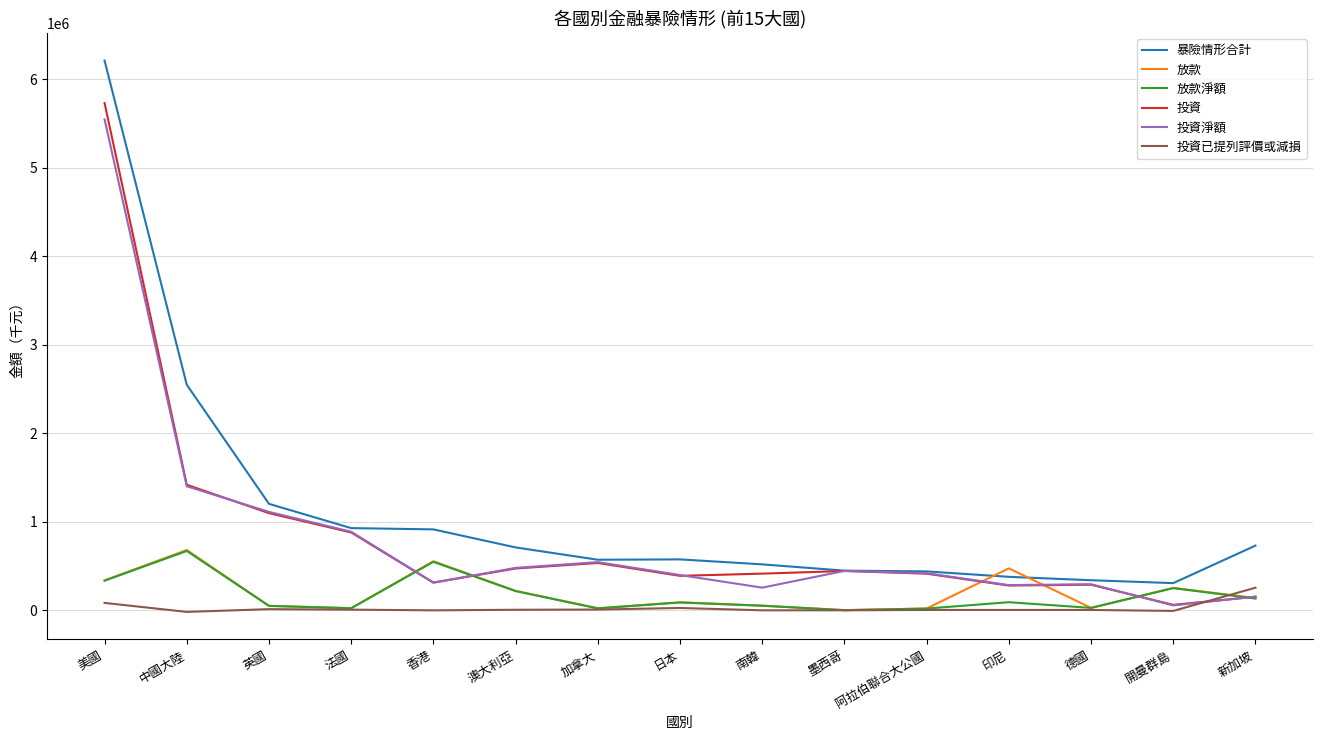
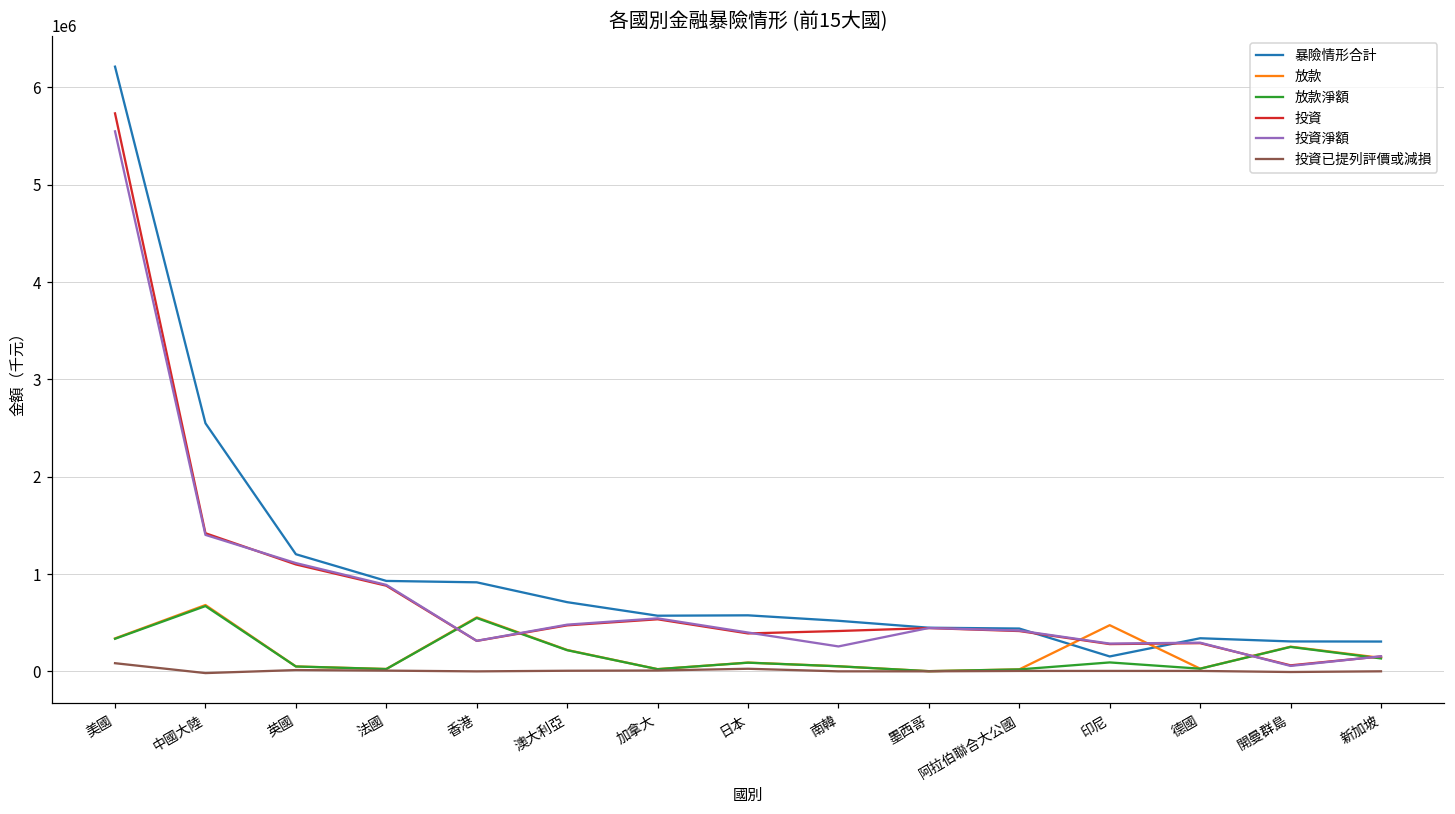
暴險情形合計, 印尼: 400000 -> 200000
暴險情形合計, 新加坡: 700000 -> 300000
投資已提列評價或減損, 新加坡: 300000 -> 0
